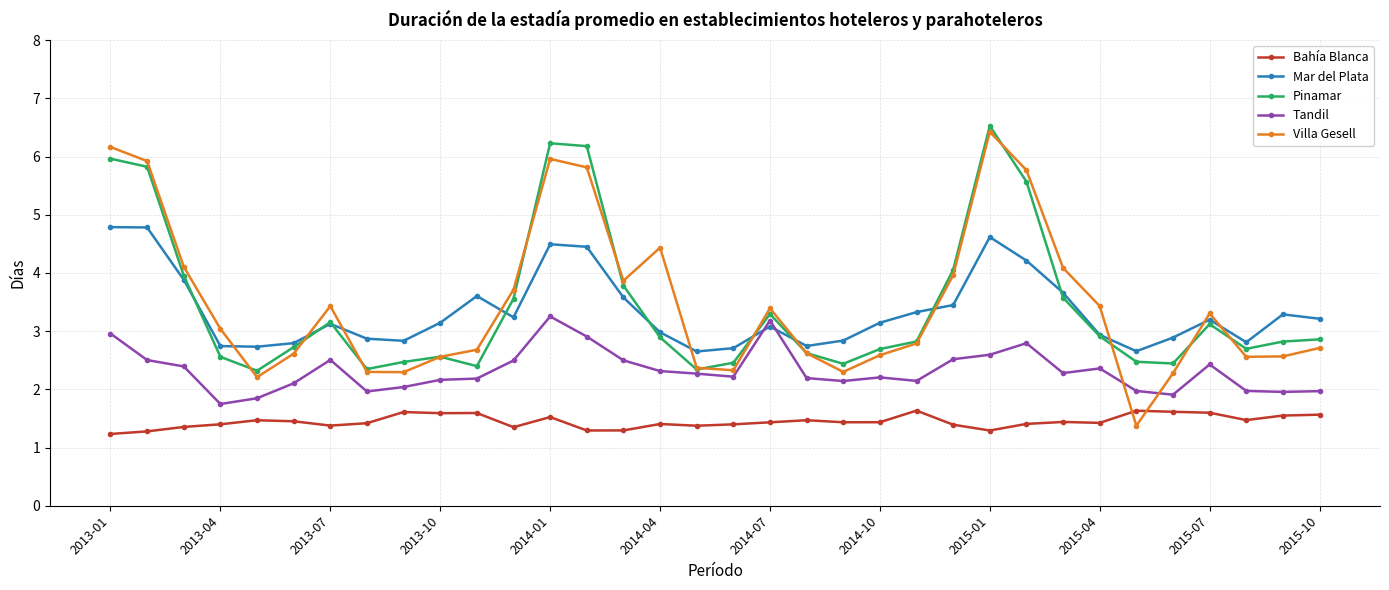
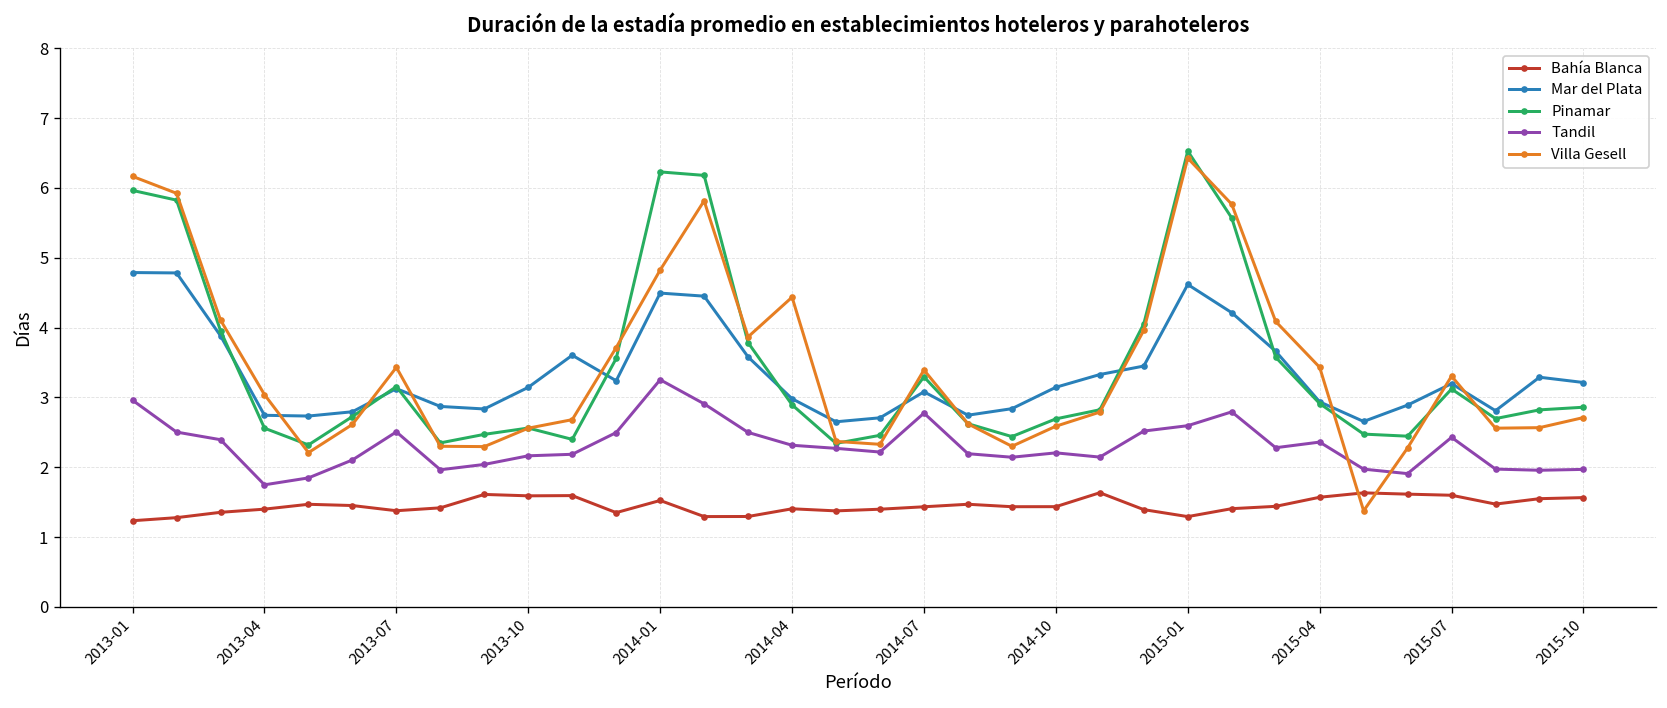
Villa Gesell, 2014-01: 6.0 -> 4.8
Tandil, 2014-07: 3.2 -> 2.8
Bahía Blanca, 2015-04: 1.4 -> 1.6
